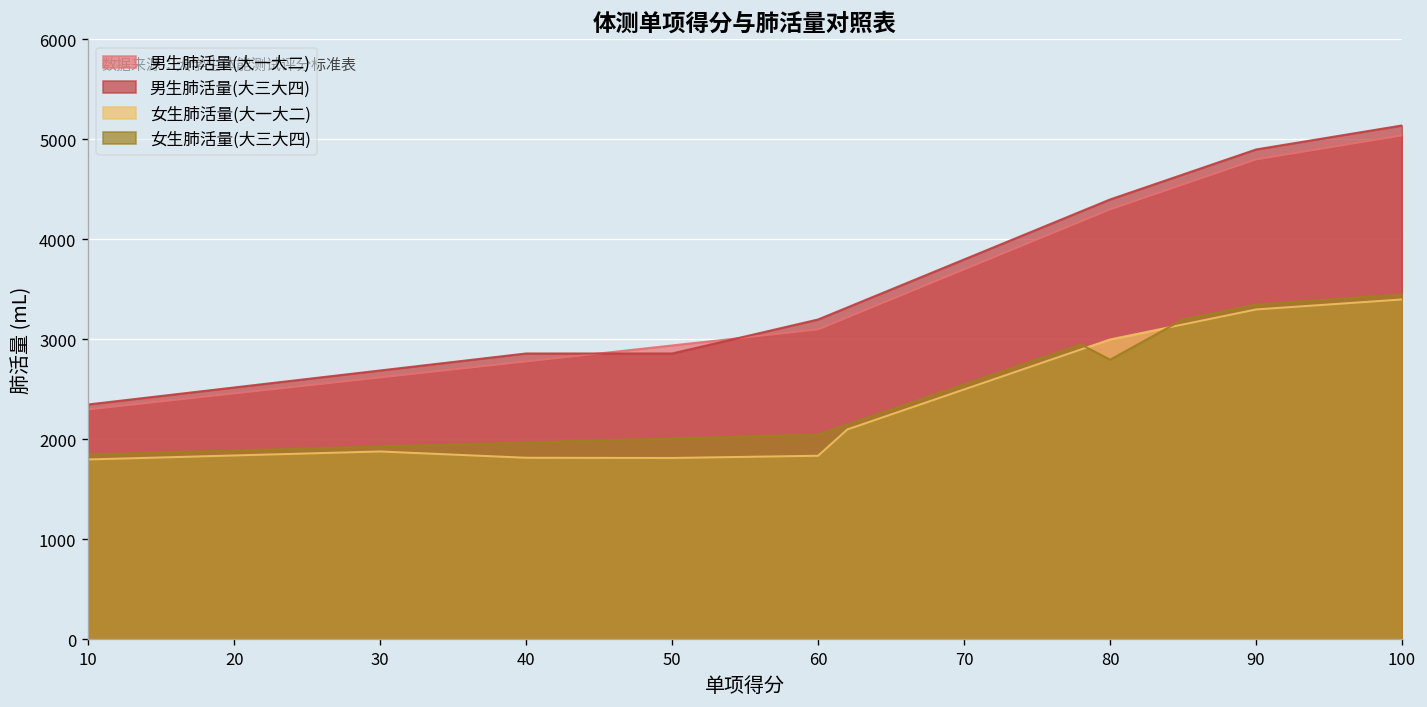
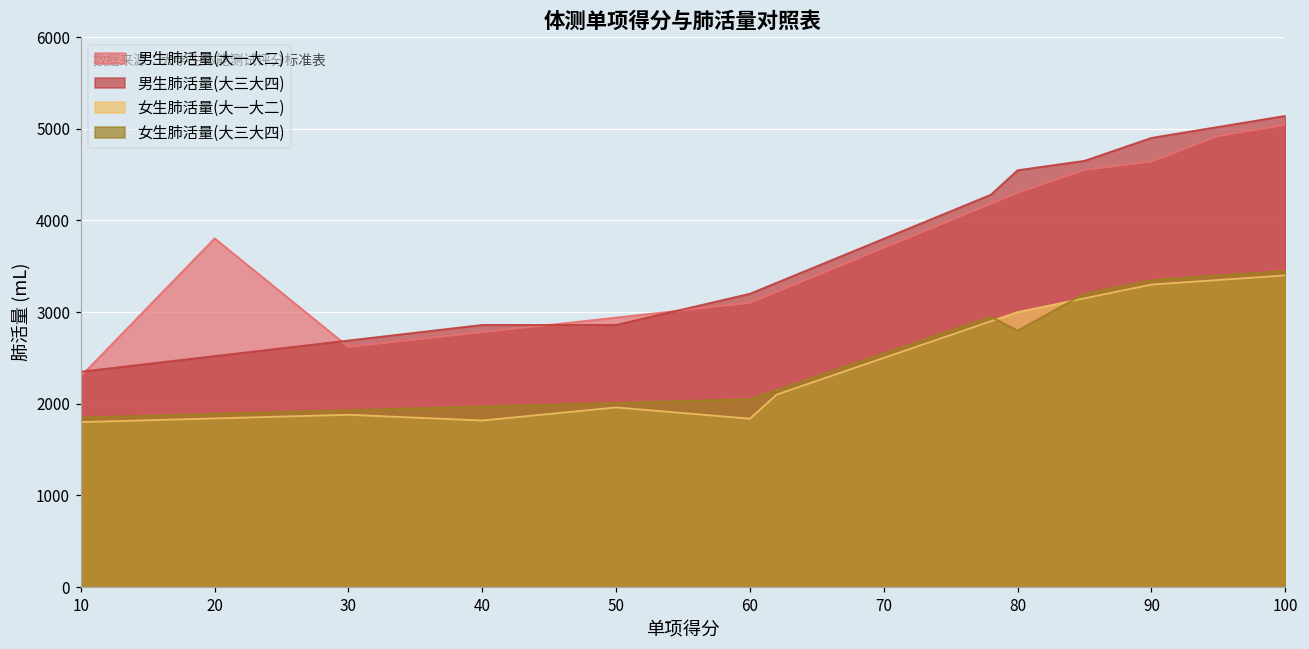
男生肺活量(大一大二), 20: 2500 -> 3800
女生肺活量(大一大二), 50: 1800 -> 2000
男生肺活量(大三大四), 80: 4400 -> 4500
男生肺活量(大一大二), 90: 4800 -> 4600
